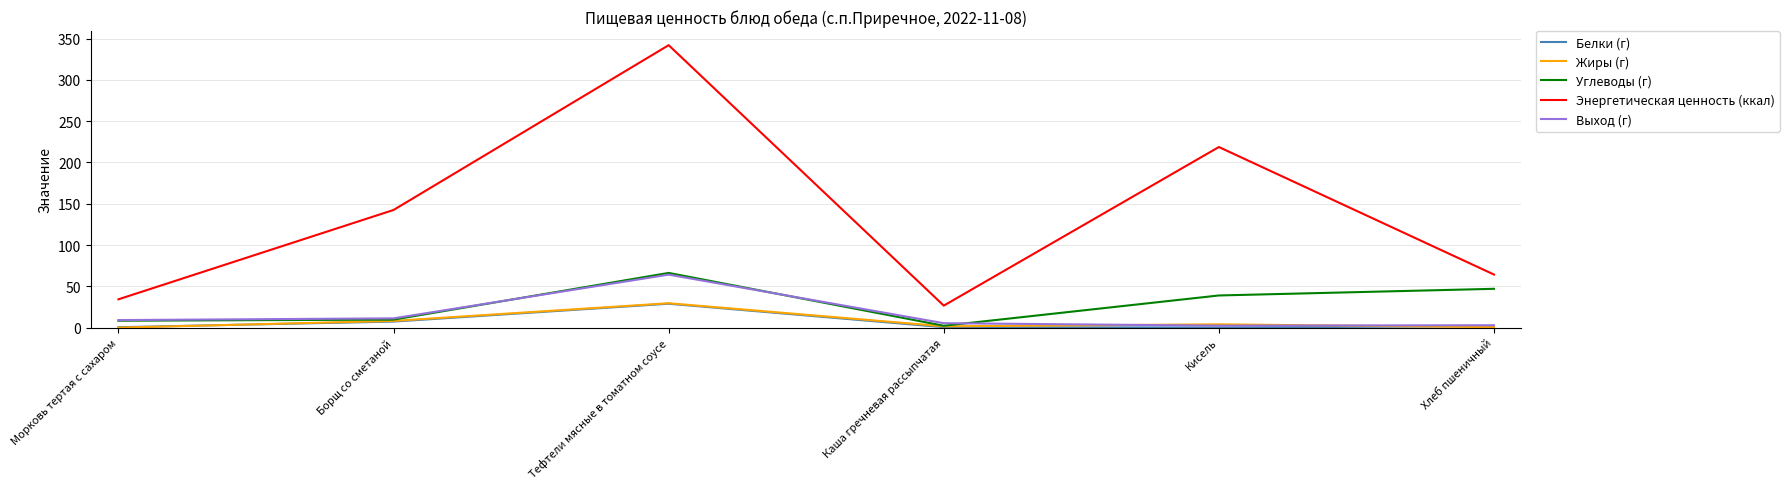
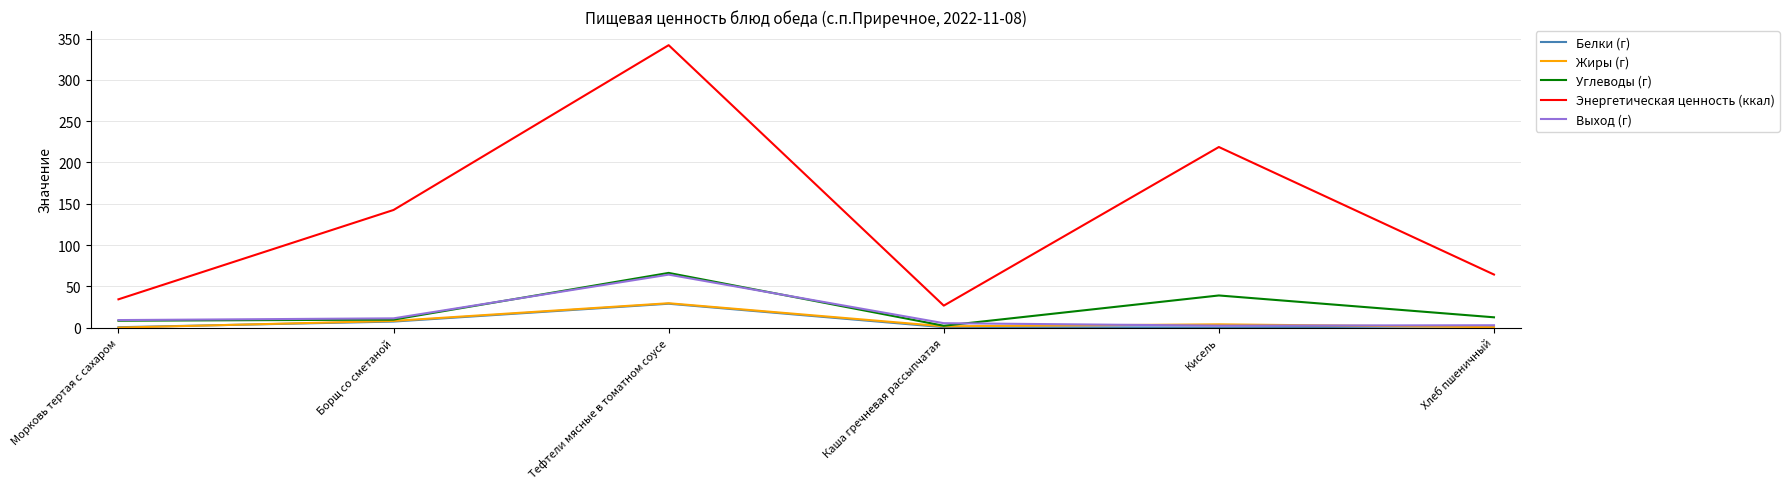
Углеводы (г), Хлеб пшеничный: 50 -> 10
